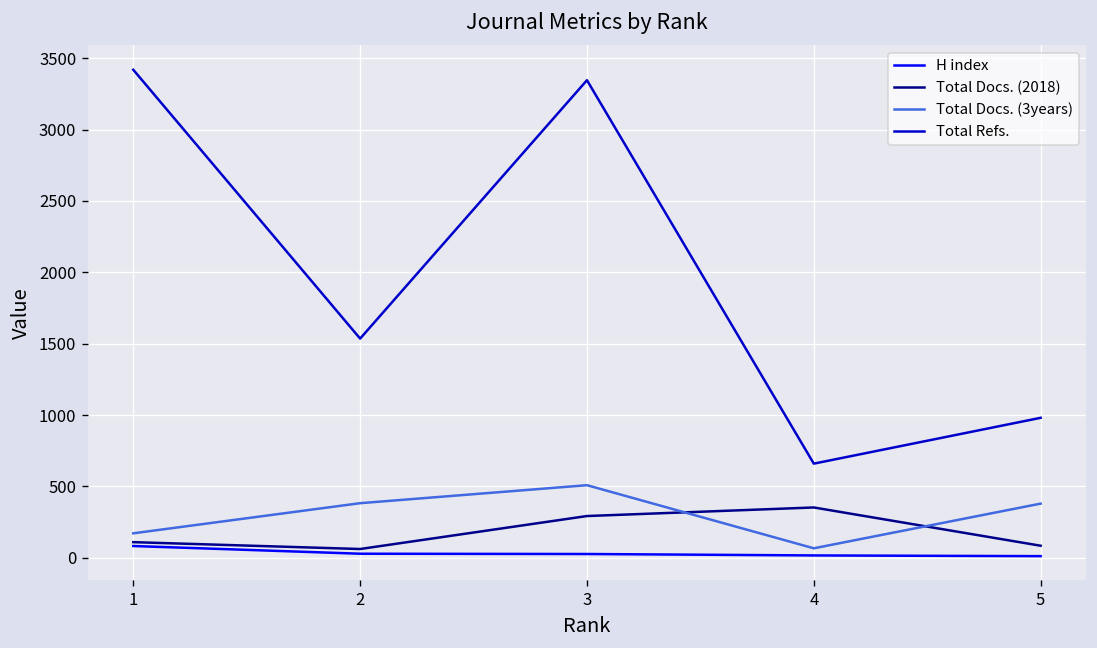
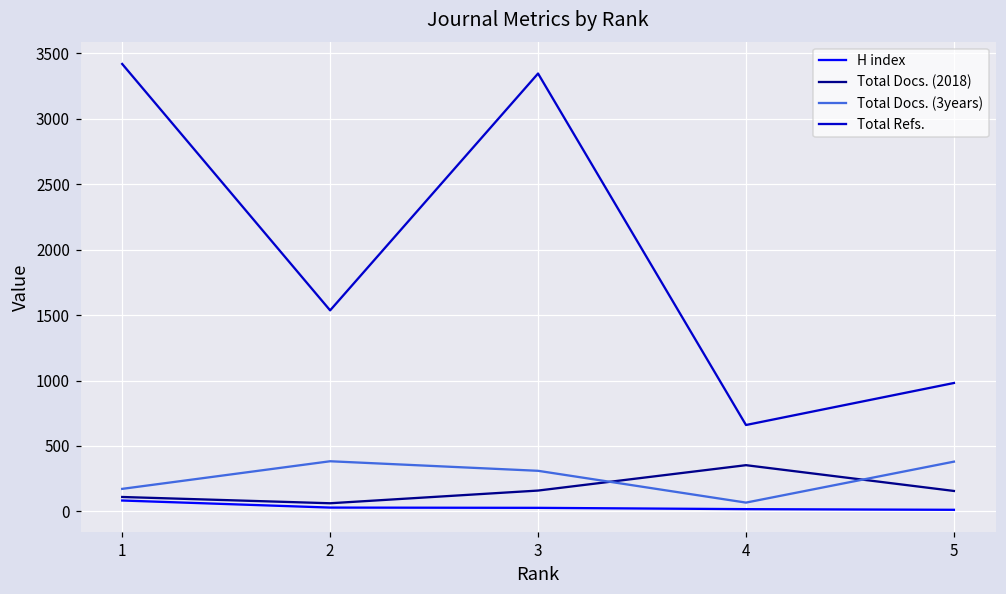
Total Docs. (2018), 3: 290 -> 160
Total Docs. (3years), 3: 510 -> 310
Total Docs. (2018), 5: 90 -> 160
